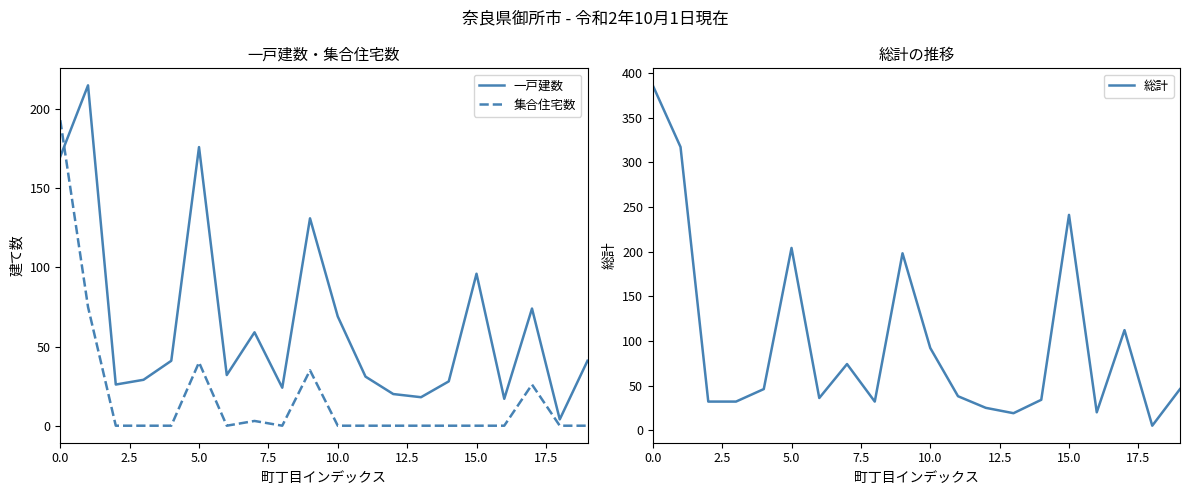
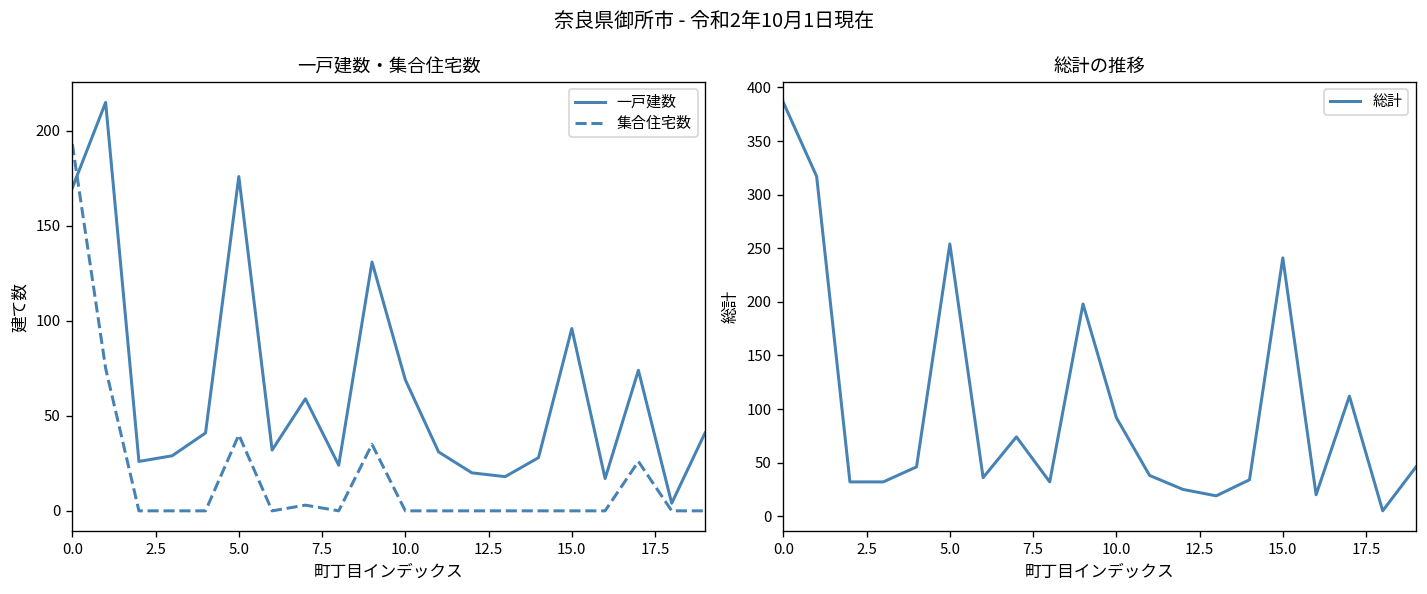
総計の推移, 5.0: 200 -> 250
